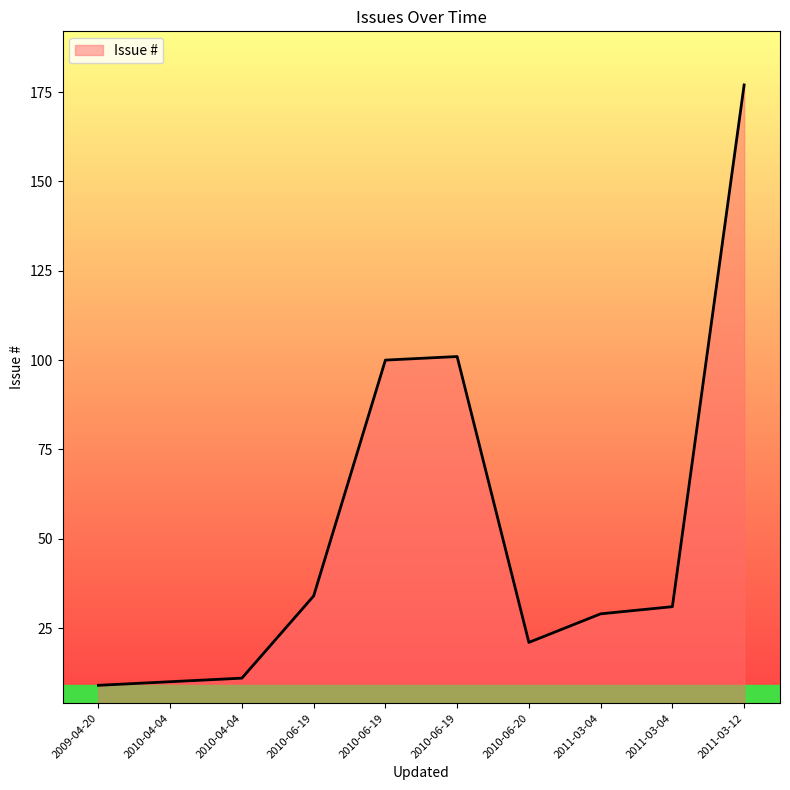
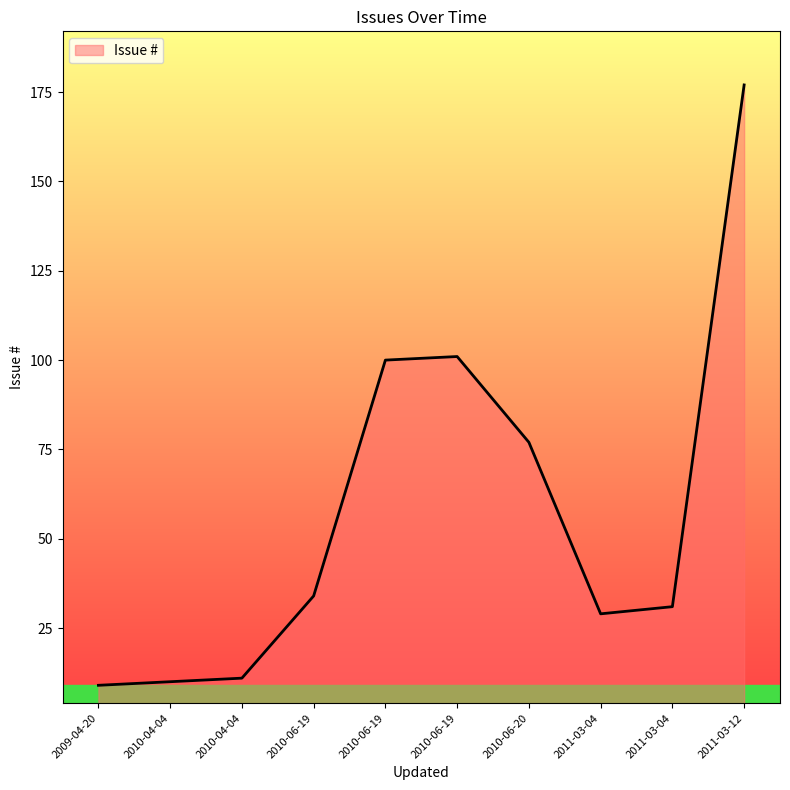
2010-06-20: 21 -> 77
